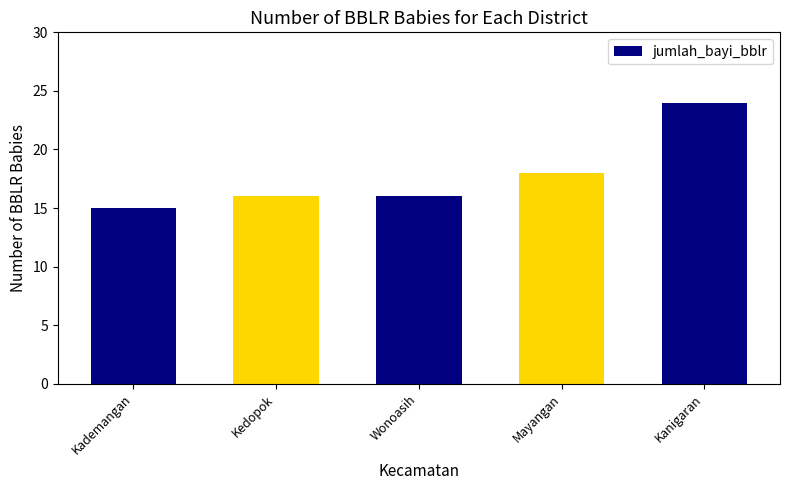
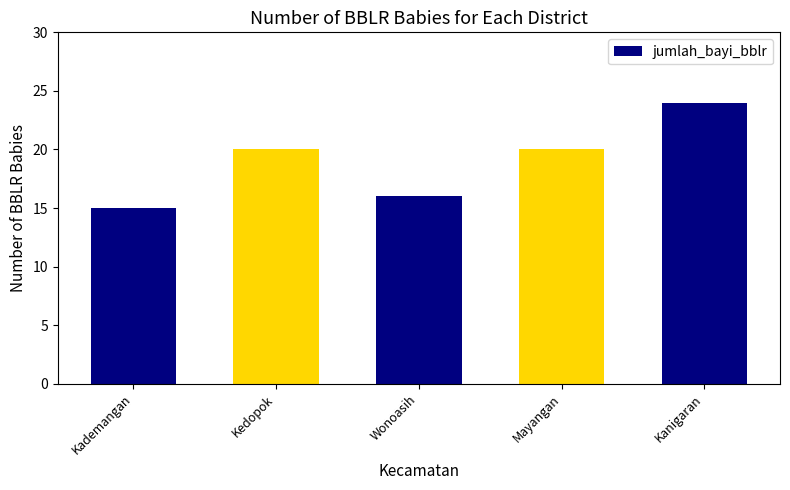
Kedopok: 16 -> 20
Mayangan: 18 -> 20
